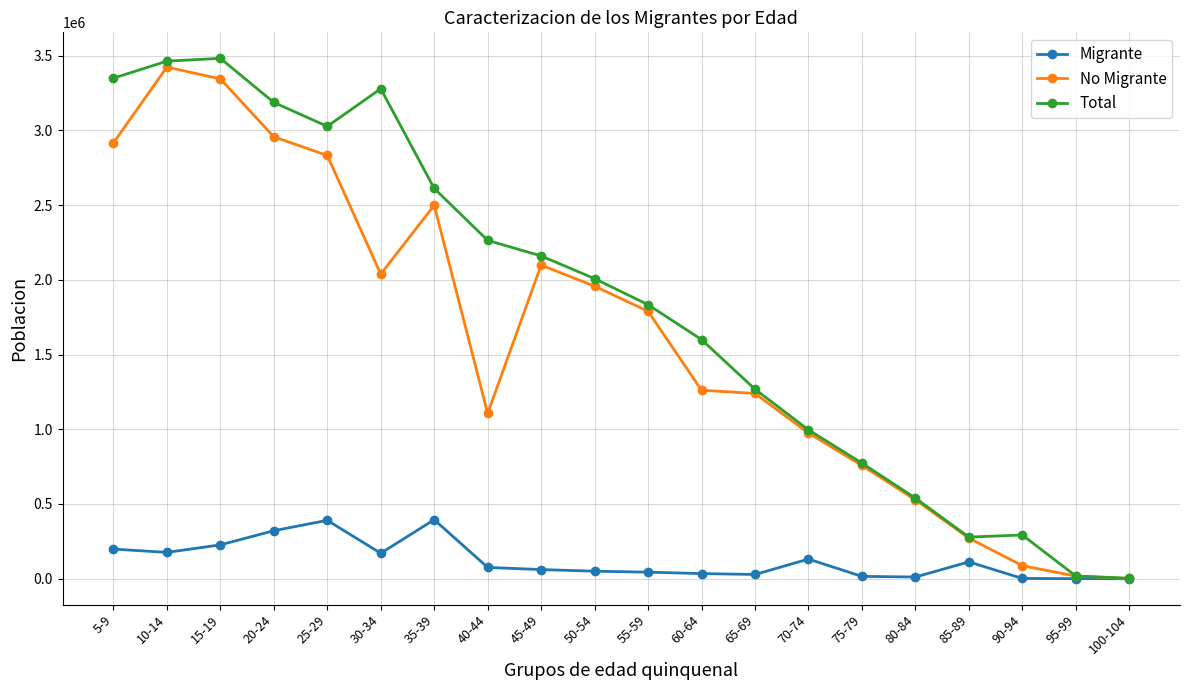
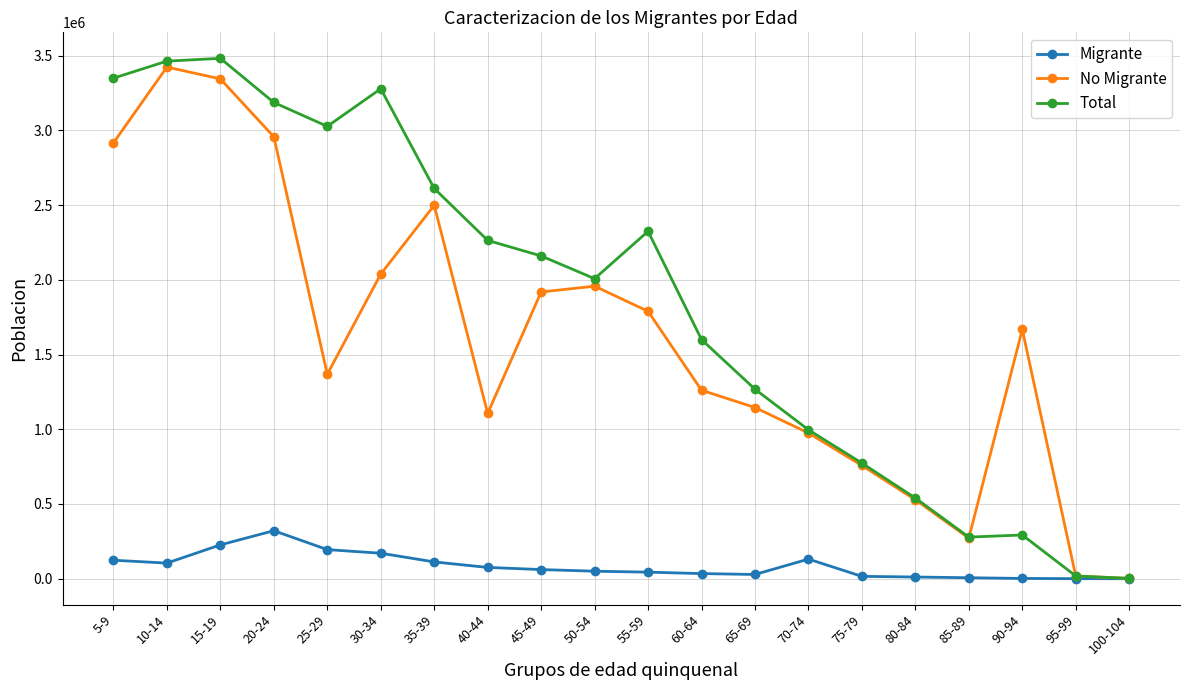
Migrante, 5-9: 200000 -> 120000
Migrante, 10-14: 180000 -> 100000
Migrante, 25-29: 390000 -> 190000
No Migrante, 25-29: 2830000 -> 1370000
Migrante, 35-39: 390000 -> 110000
No Migrante, 45-49: 2100000 -> 1920000
Total, 55-59: 1830000 -> 2320000
No Migrante, 65-69: 1240000 -> 1150000
Migrante, 85-89: 110000 -> 10000
No Migrante, 90-94: 90000 -> 1670000
